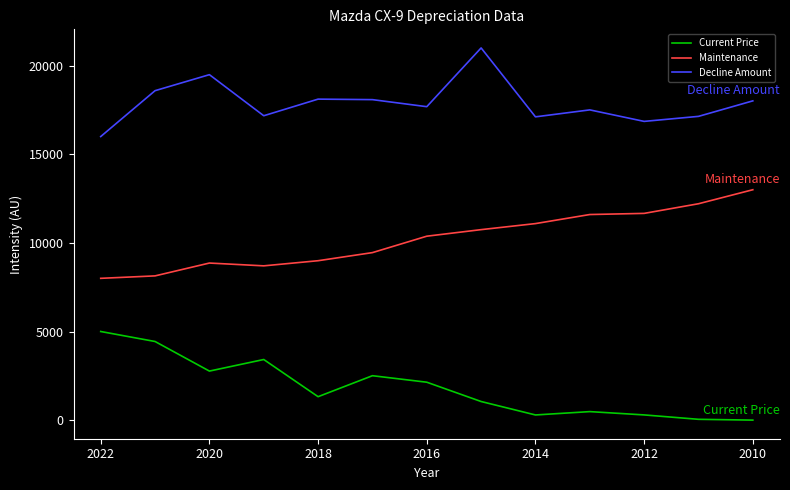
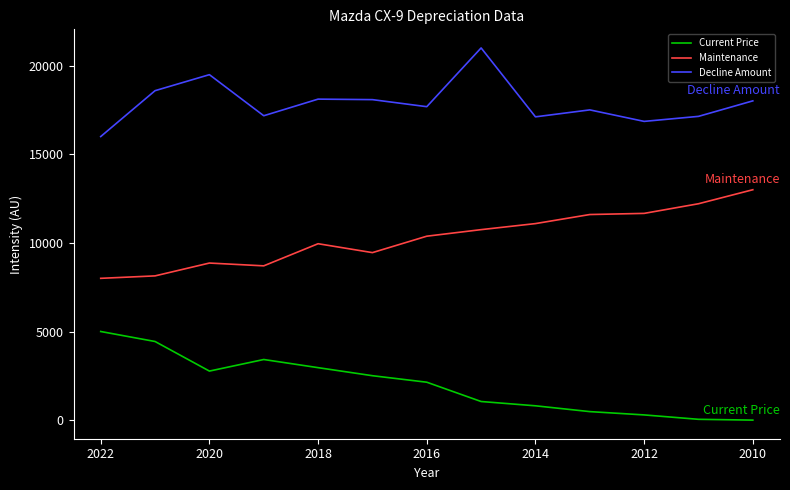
Current Price, 2018: 1300 -> 3000
Maintenance, 2018: 9000 -> 10000
Current Price, 2014: 300 -> 800
